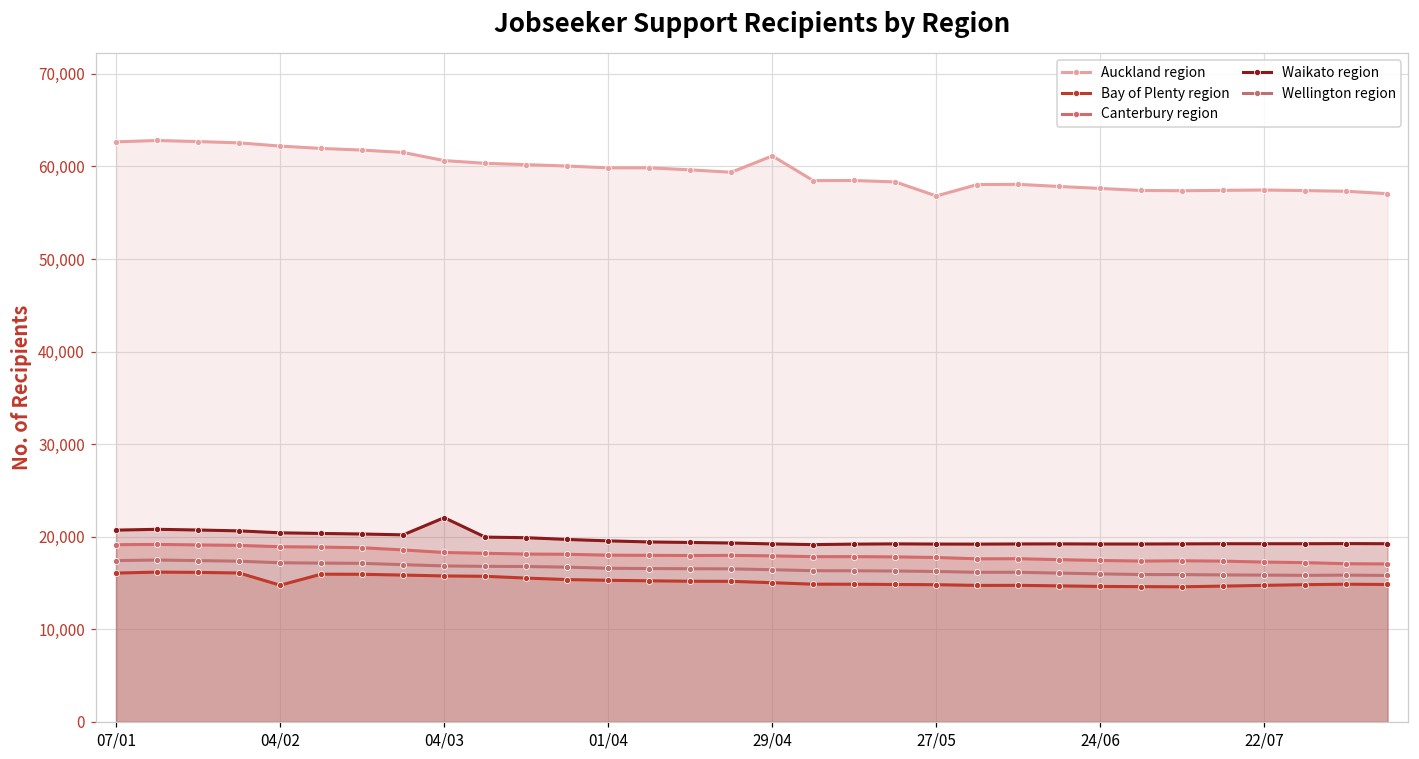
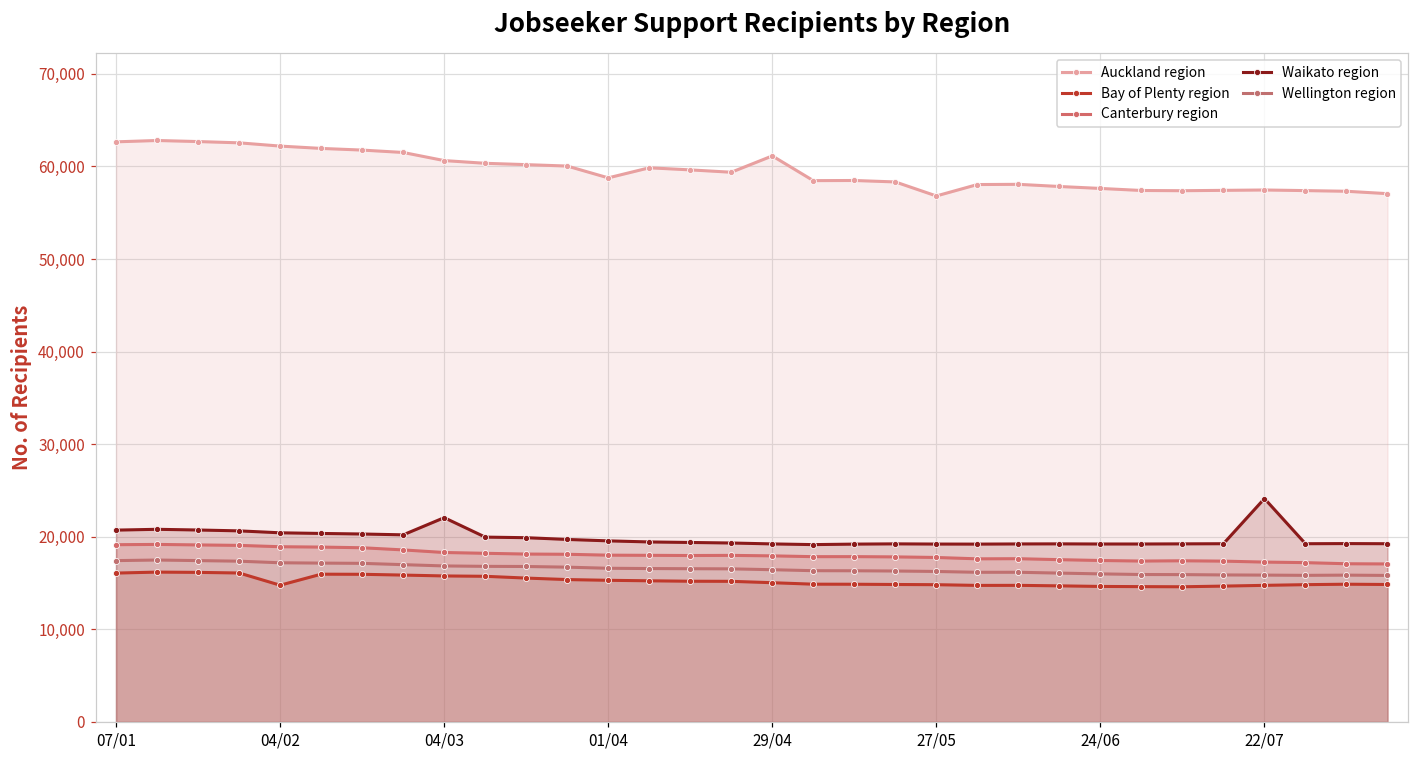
Auckland region, 01/04: 60,000 -> 59,000
Waikato region, 22/07: 19,000 -> 24,000
